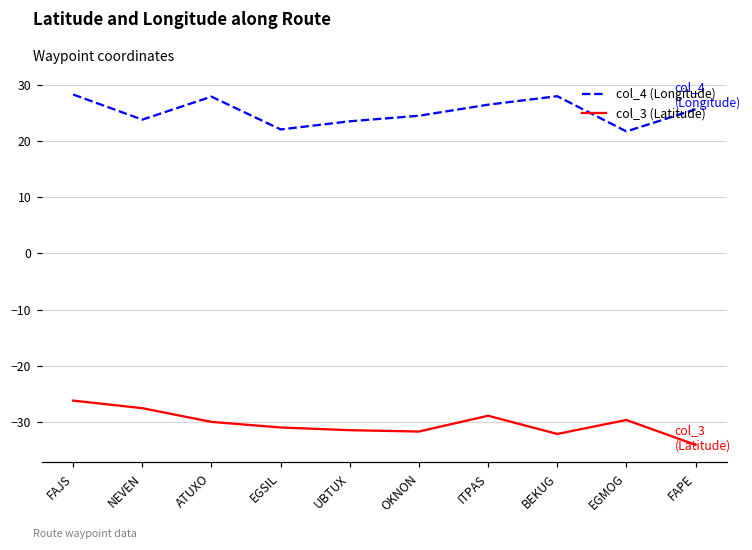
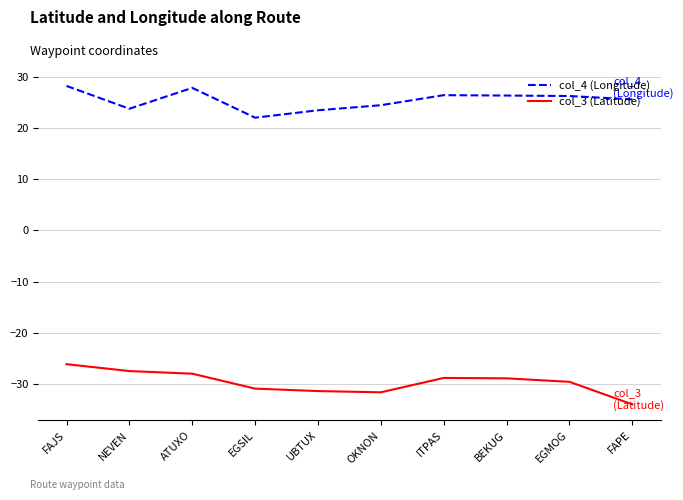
col_3 (Latitude), ATUXO: -30 -> -28
col_4 (Longitude), BEKUG: 28 -> 26
col_3 (Latitude), BEKUG: -32 -> -29
col_4 (Longitude), EGMOG: 22 -> 26
